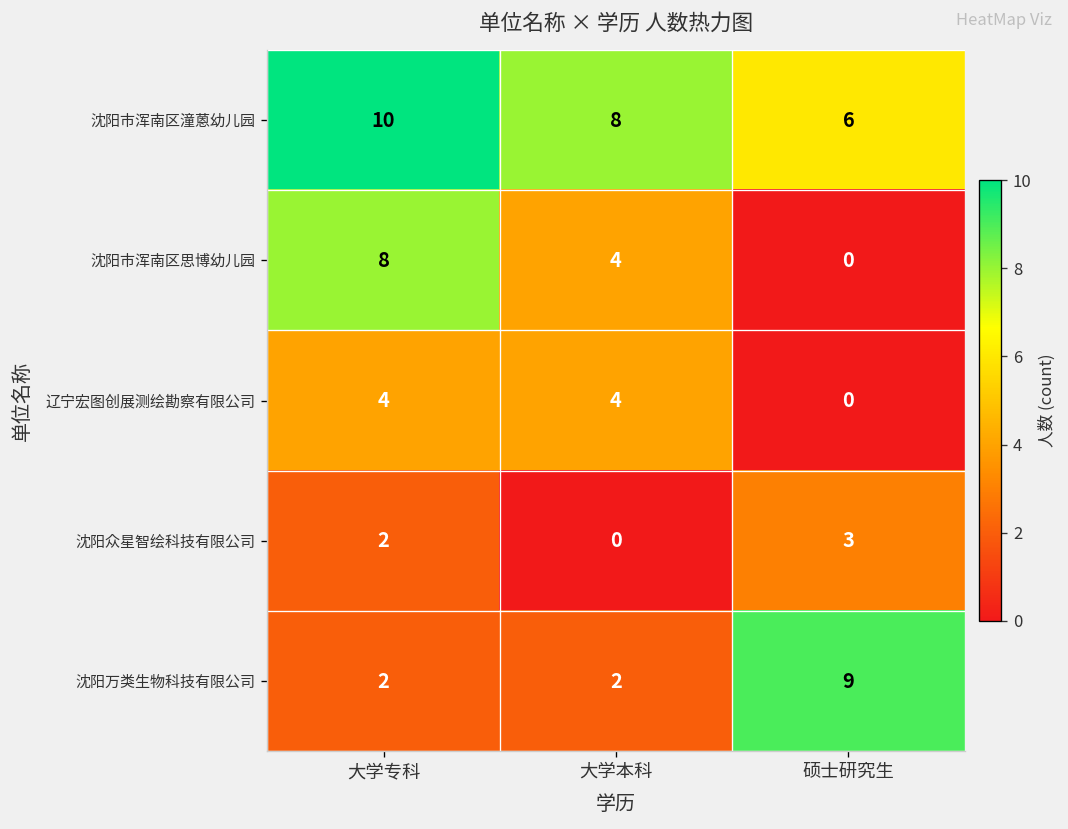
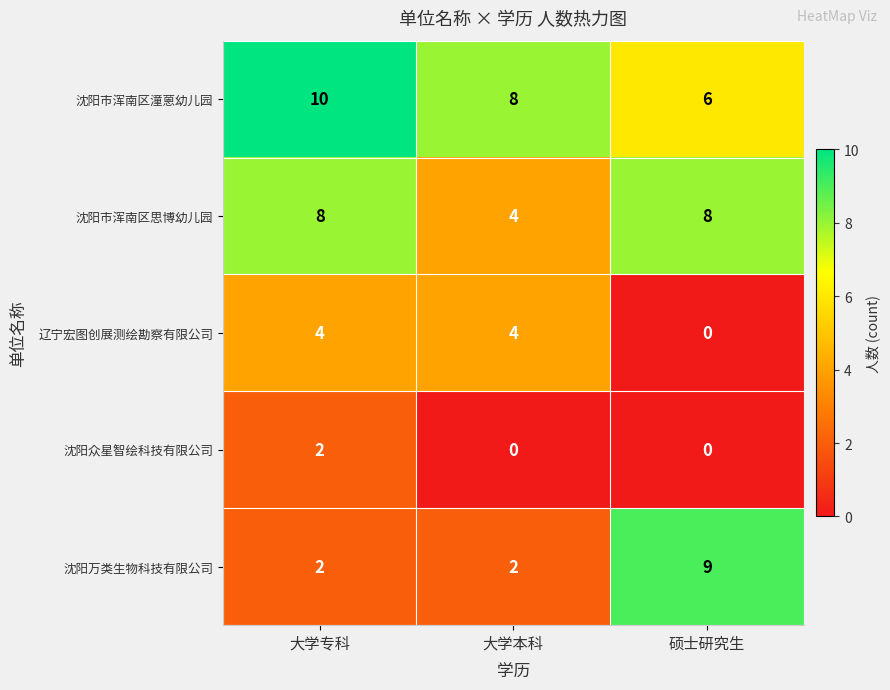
沈阳市浑南区思博幼儿园, 硕士研究生: 0 -> 8
沈阳众星智绘科技有限公司, 硕士研究生: 3 -> 0
